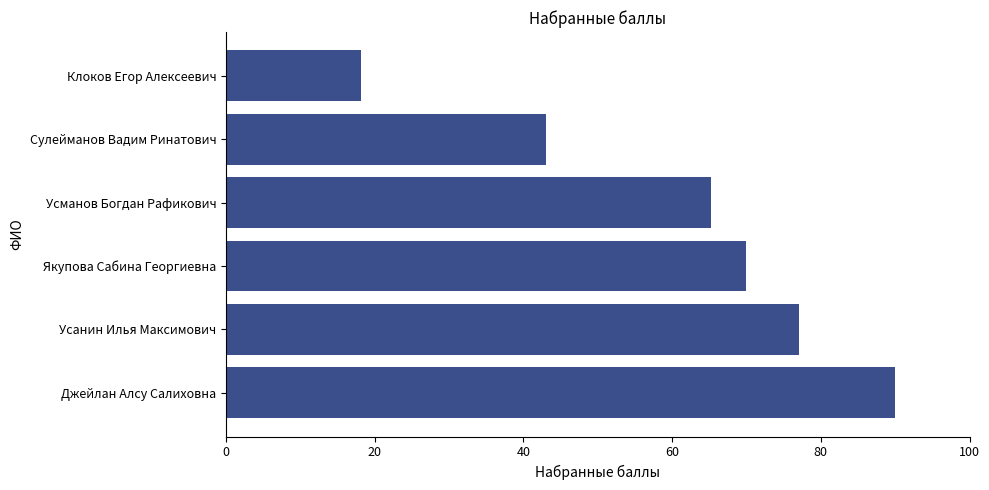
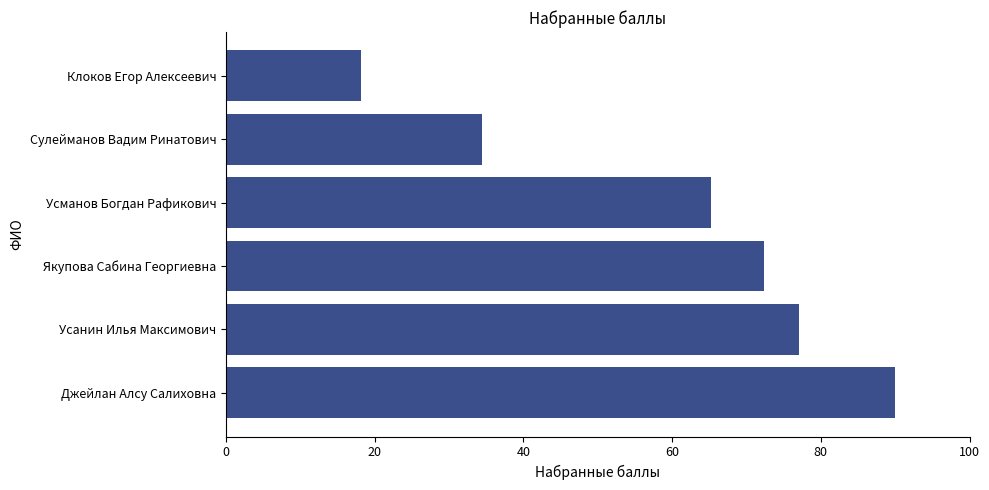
Сулейманов Вадим Ринатович: 43 -> 34
Якупова Сабина Георгиевна: 70 -> 72
